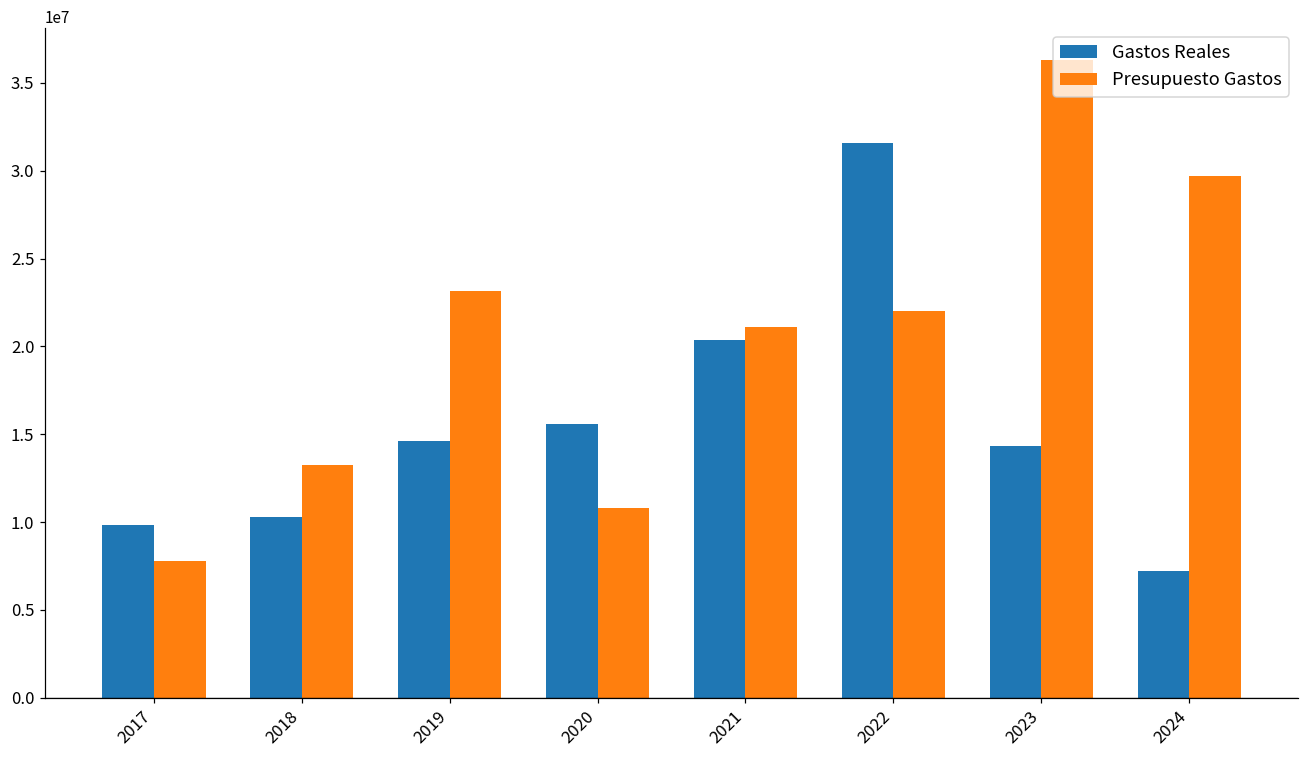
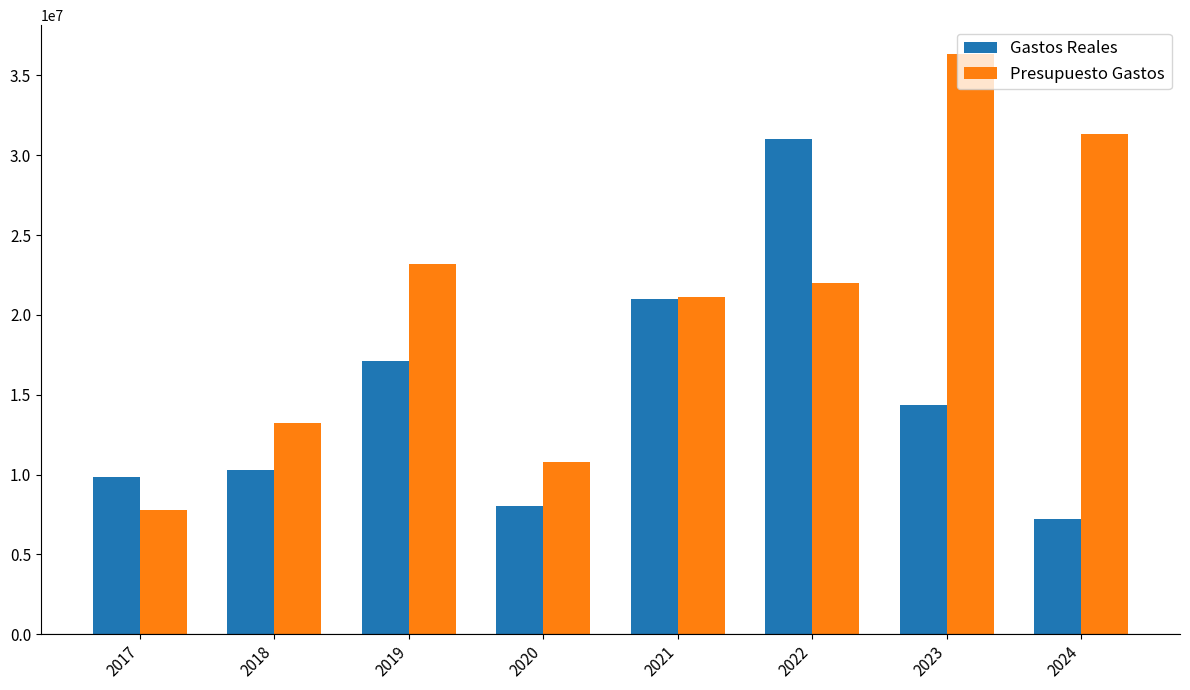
Gastos Reales, 2019: 14600000 -> 17100000
Gastos Reales, 2020: 15600000 -> 8100000
Gastos Reales, 2021: 20300000 -> 21000000
Gastos Reales, 2022: 31600000 -> 31000000
Presupuesto Gastos, 2024: 29700000 -> 31300000
